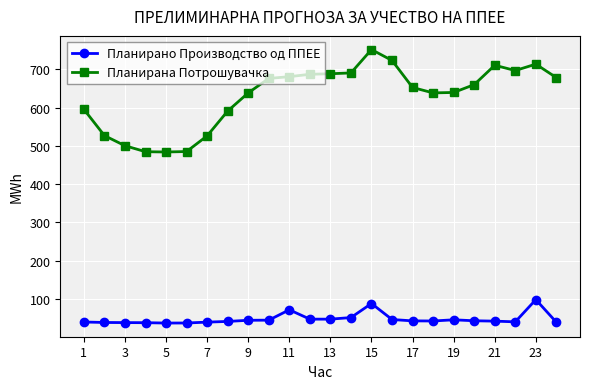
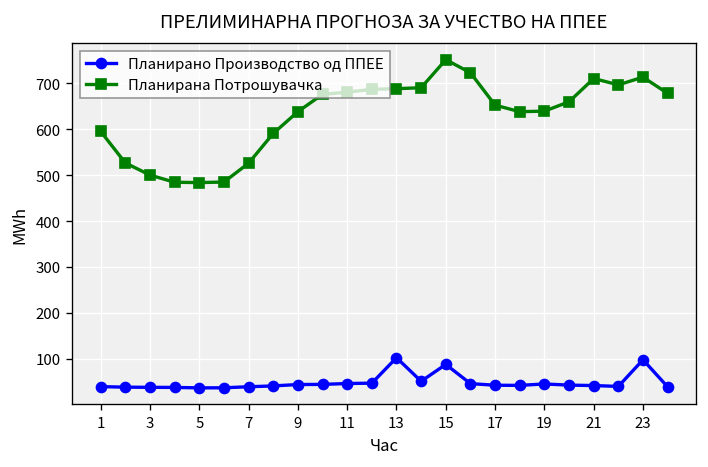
Планирано Производство од ППЕЕ, 11: 70 -> 50
Планирано Производство од ППЕЕ, 13: 50 -> 100
